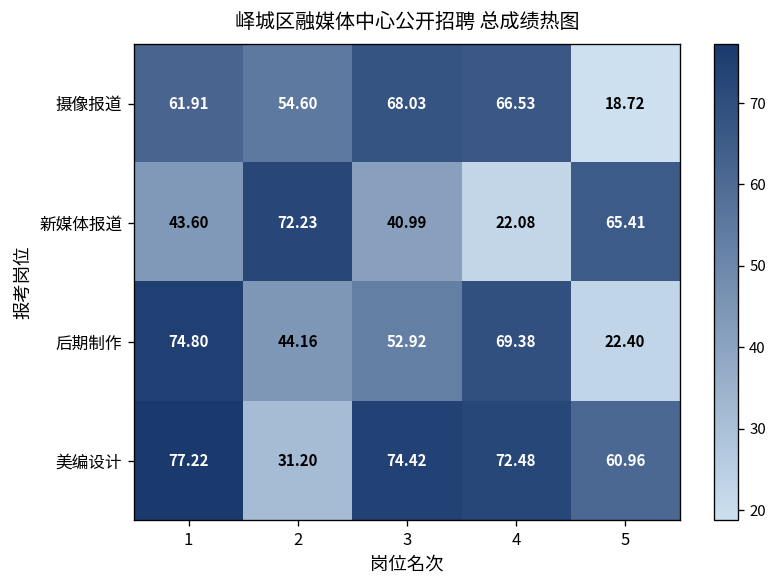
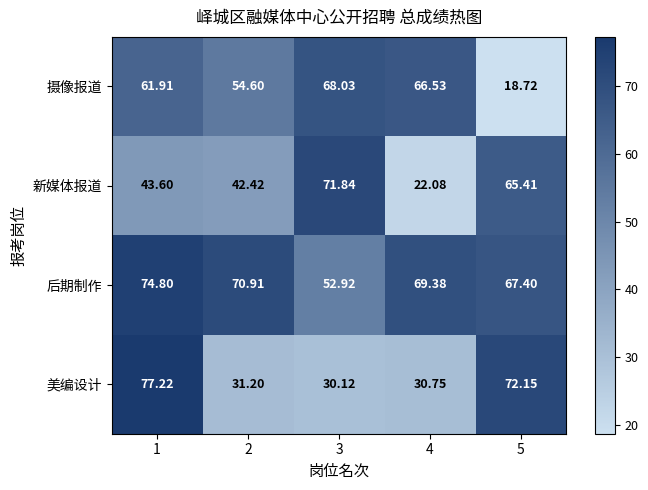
新媒体报道, 2: 72.23 -> 42.42
新媒体报道, 3: 40.99 -> 71.84
后期制作, 2: 44.16 -> 70.91
后期制作, 5: 22.40 -> 67.40
美编设计, 3: 74.42 -> 30.12
美编设计, 4: 72.48 -> 30.75
美编设计, 5: 60.96 -> 72.15
